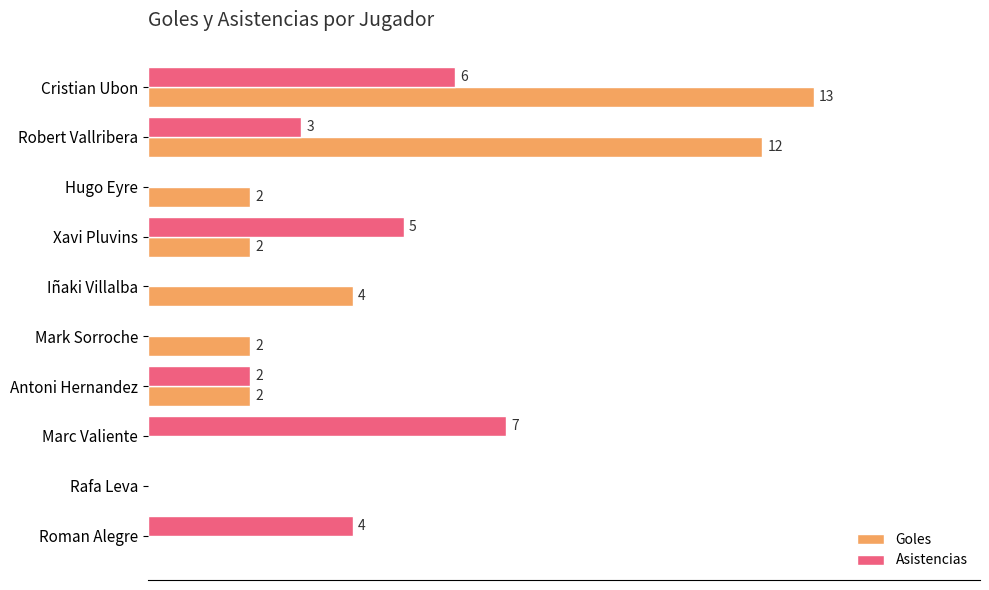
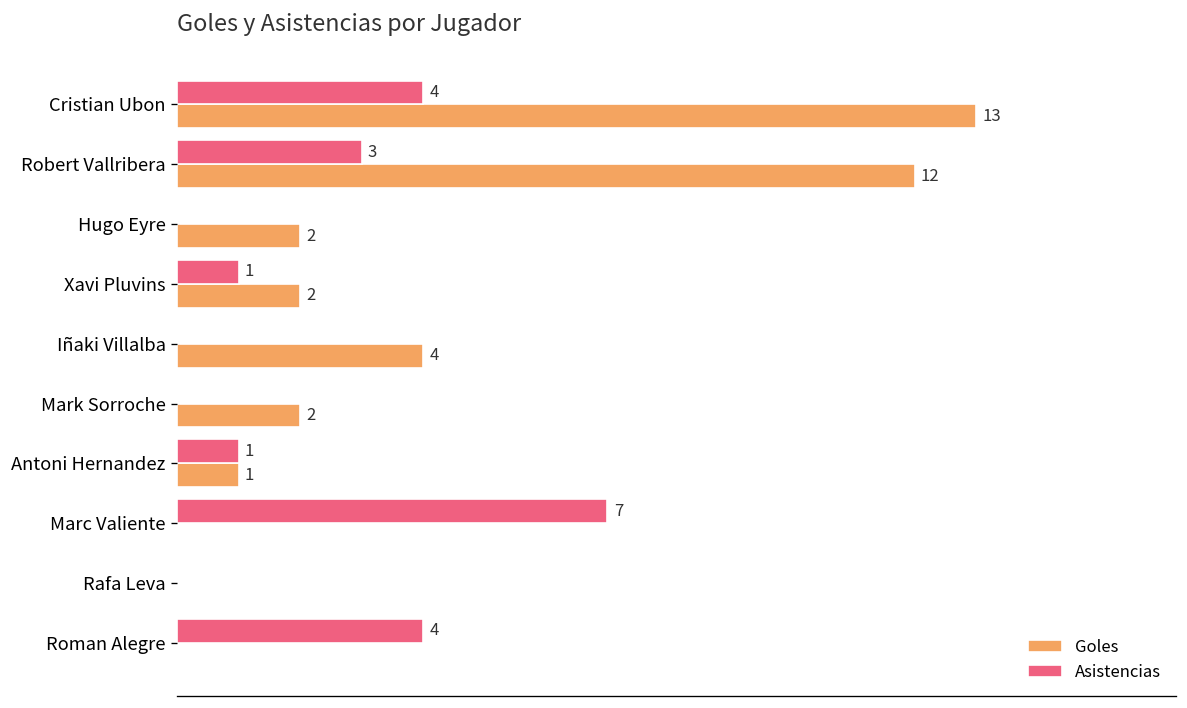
Asistencias, Cristian Ubon: 6 -> 4
Asistencias, Xavi Pluvins: 5 -> 1
Asistencias, Antoni Hernandez: 2 -> 1
Goles, Antoni Hernandez: 2 -> 1
